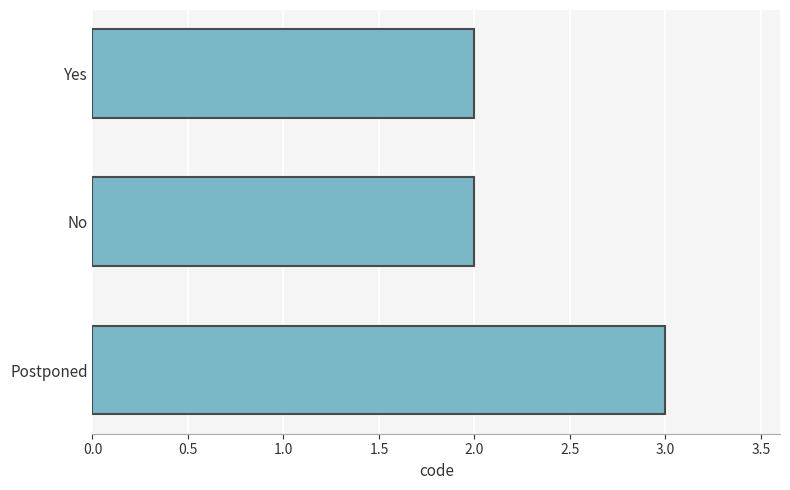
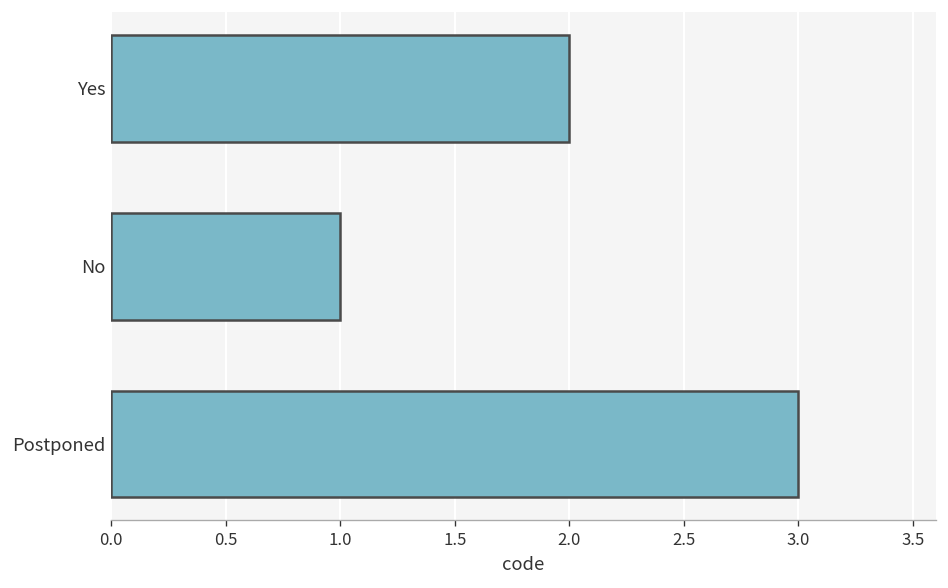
No: 2 -> 1
